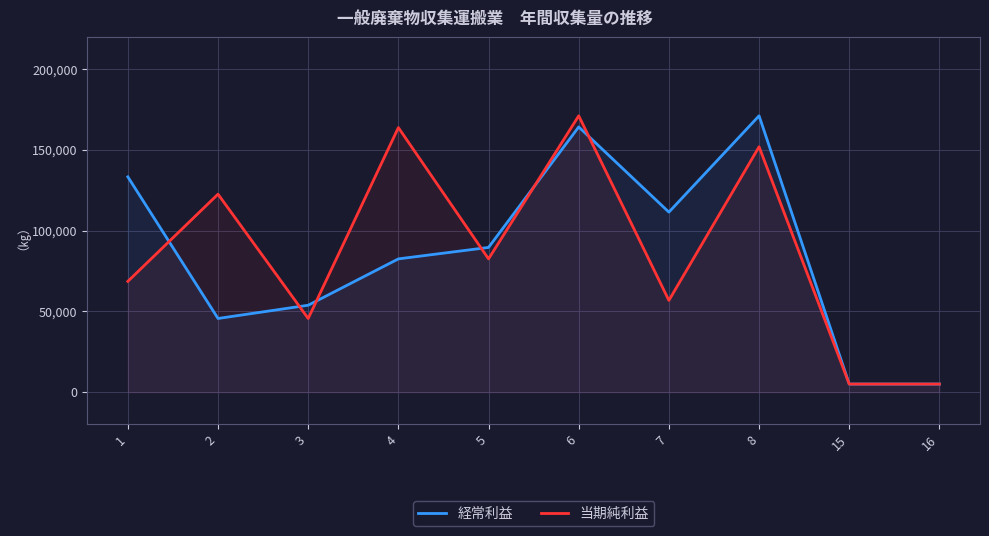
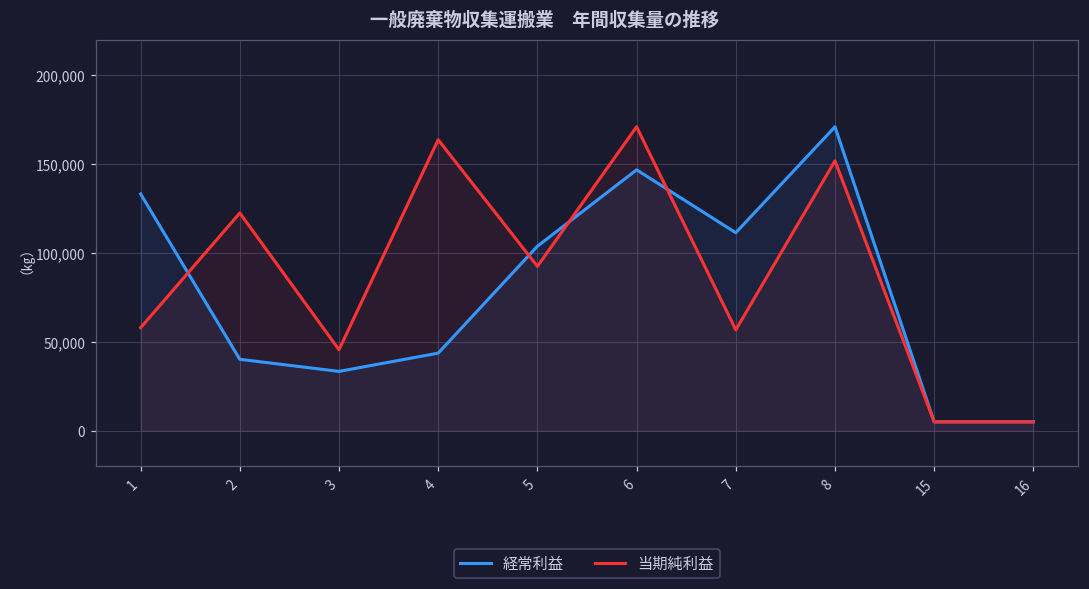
当期純利益, 1: 69,000 -> 58,000
経常利益, 2: 46,000 -> 40,000
経常利益, 3: 54,000 -> 33,000
経常利益, 4: 83,000 -> 44,000
経常利益, 5: 90,000 -> 104,000
当期純利益, 5: 83,000 -> 93,000
経常利益, 6: 164,000 -> 147,000
